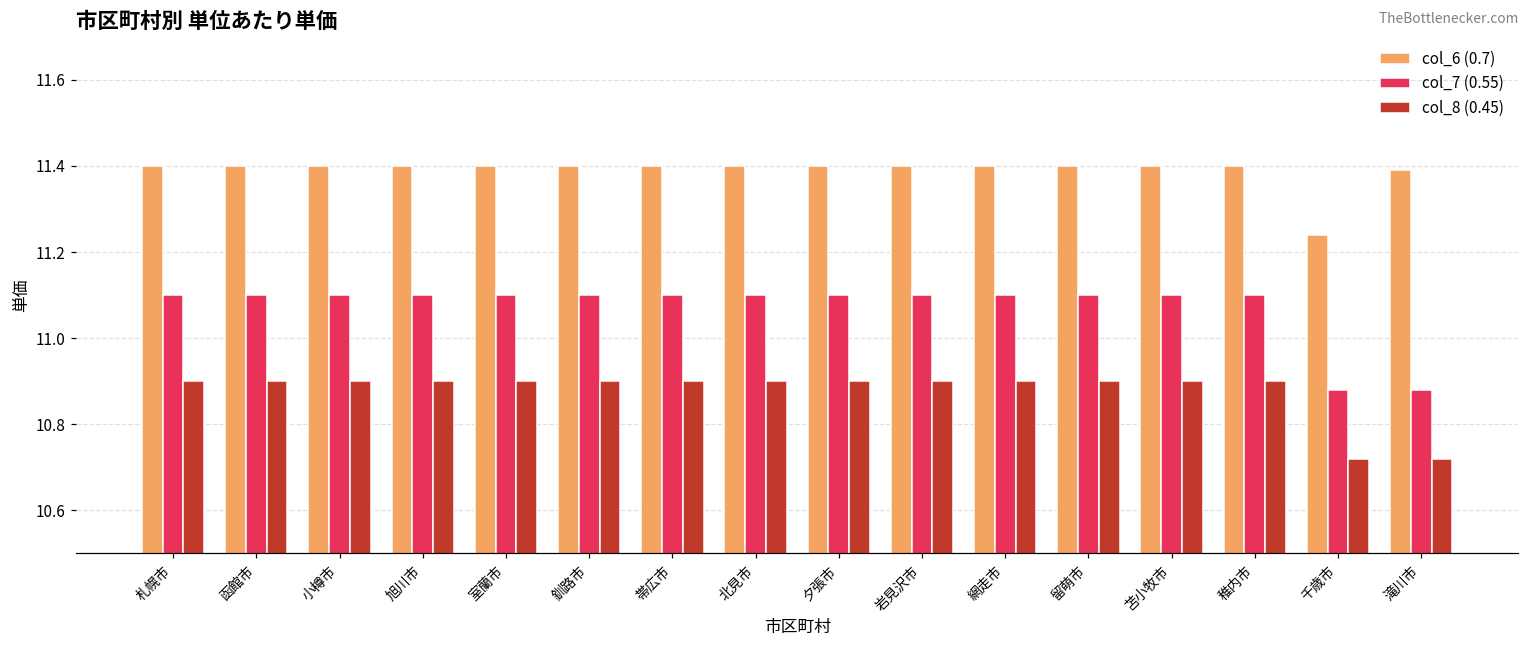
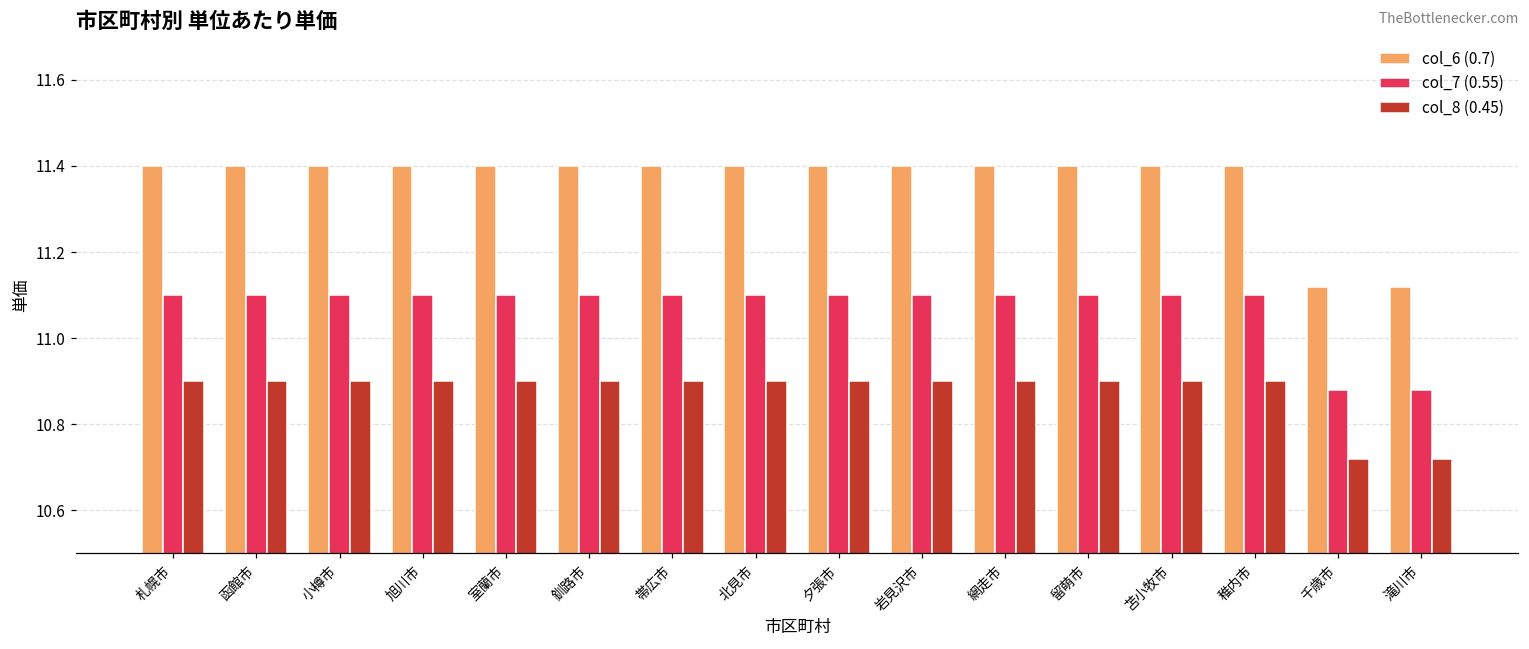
col_6 (0.7), 千歳市: 11.24 -> 11.12
col_6 (0.7), 滝川市: 11.39 -> 11.12
